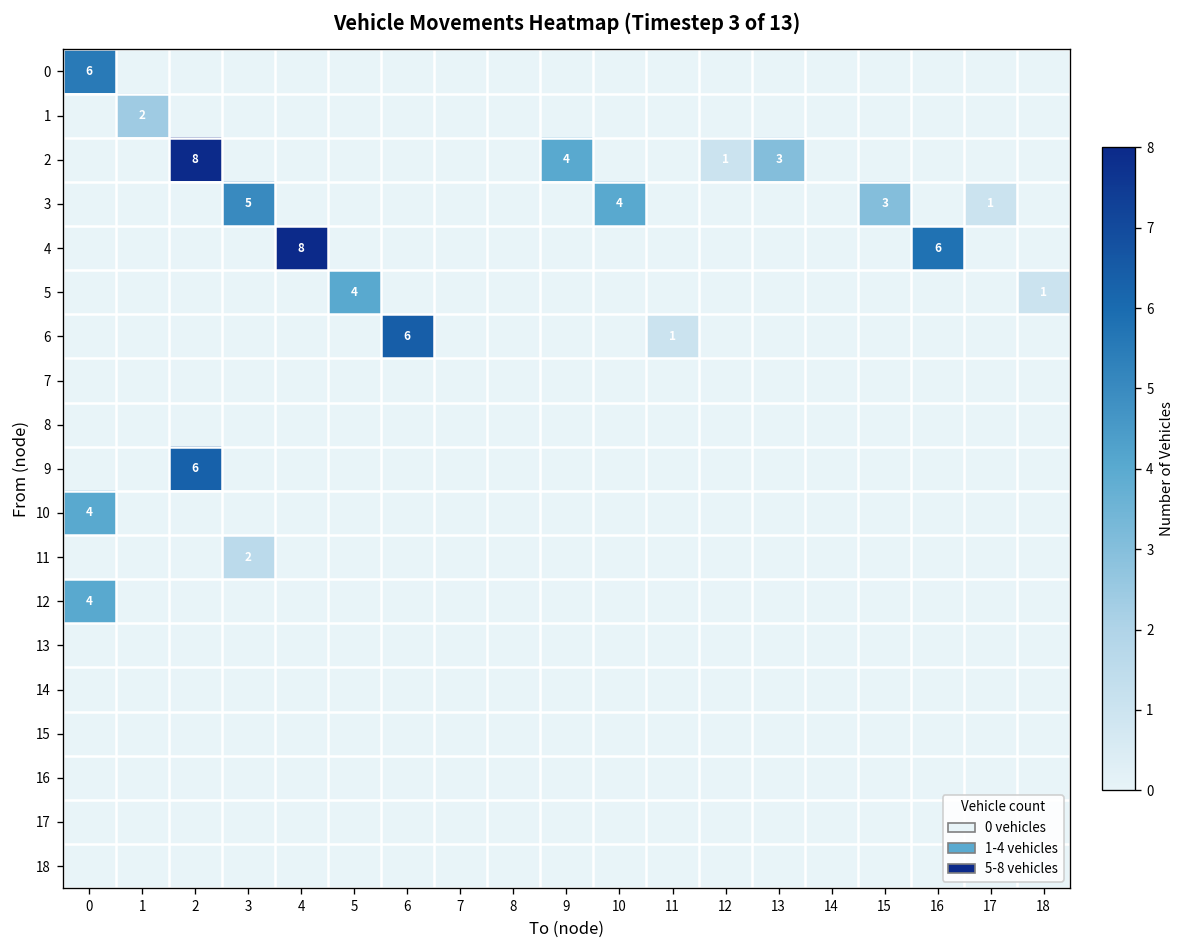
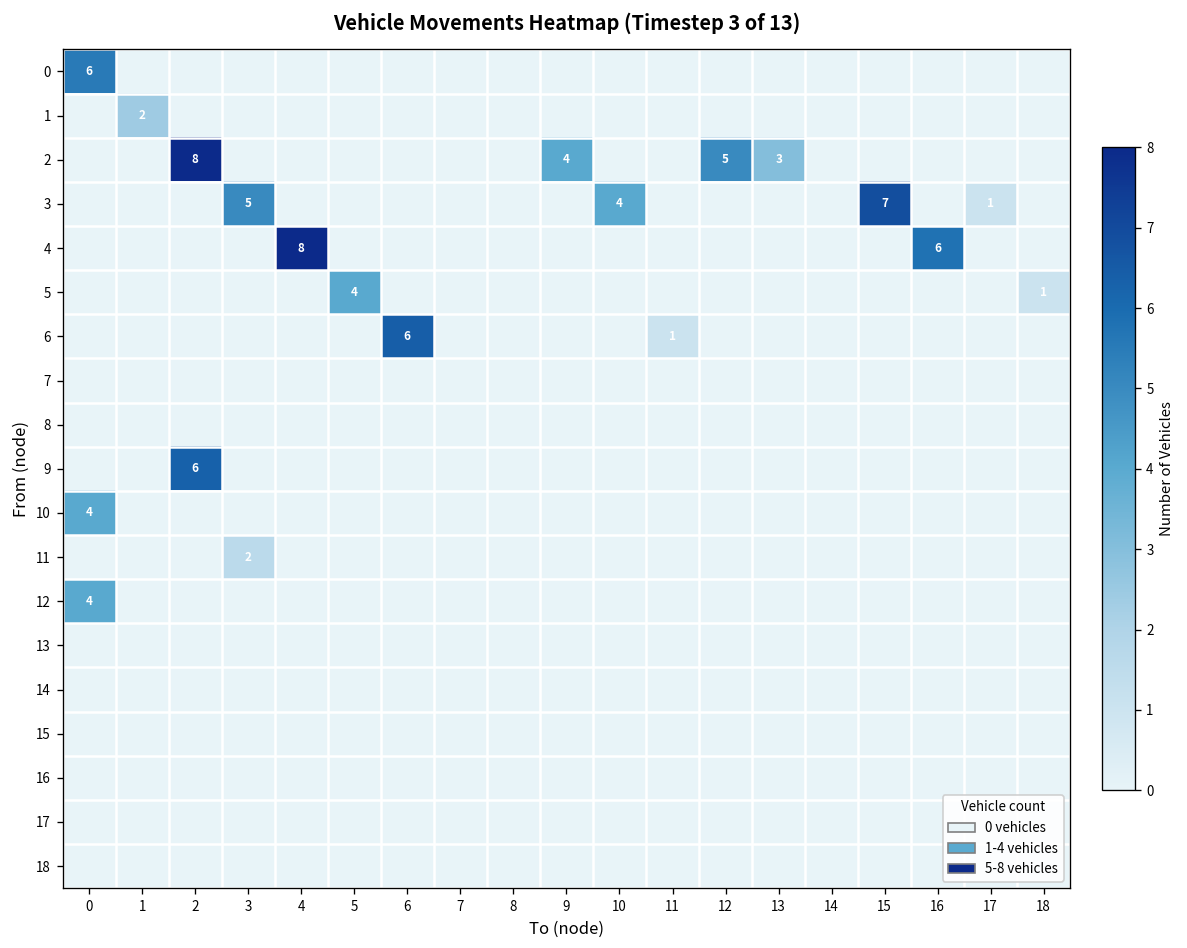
2, 12: 1 -> 5
3, 15: 3 -> 7
